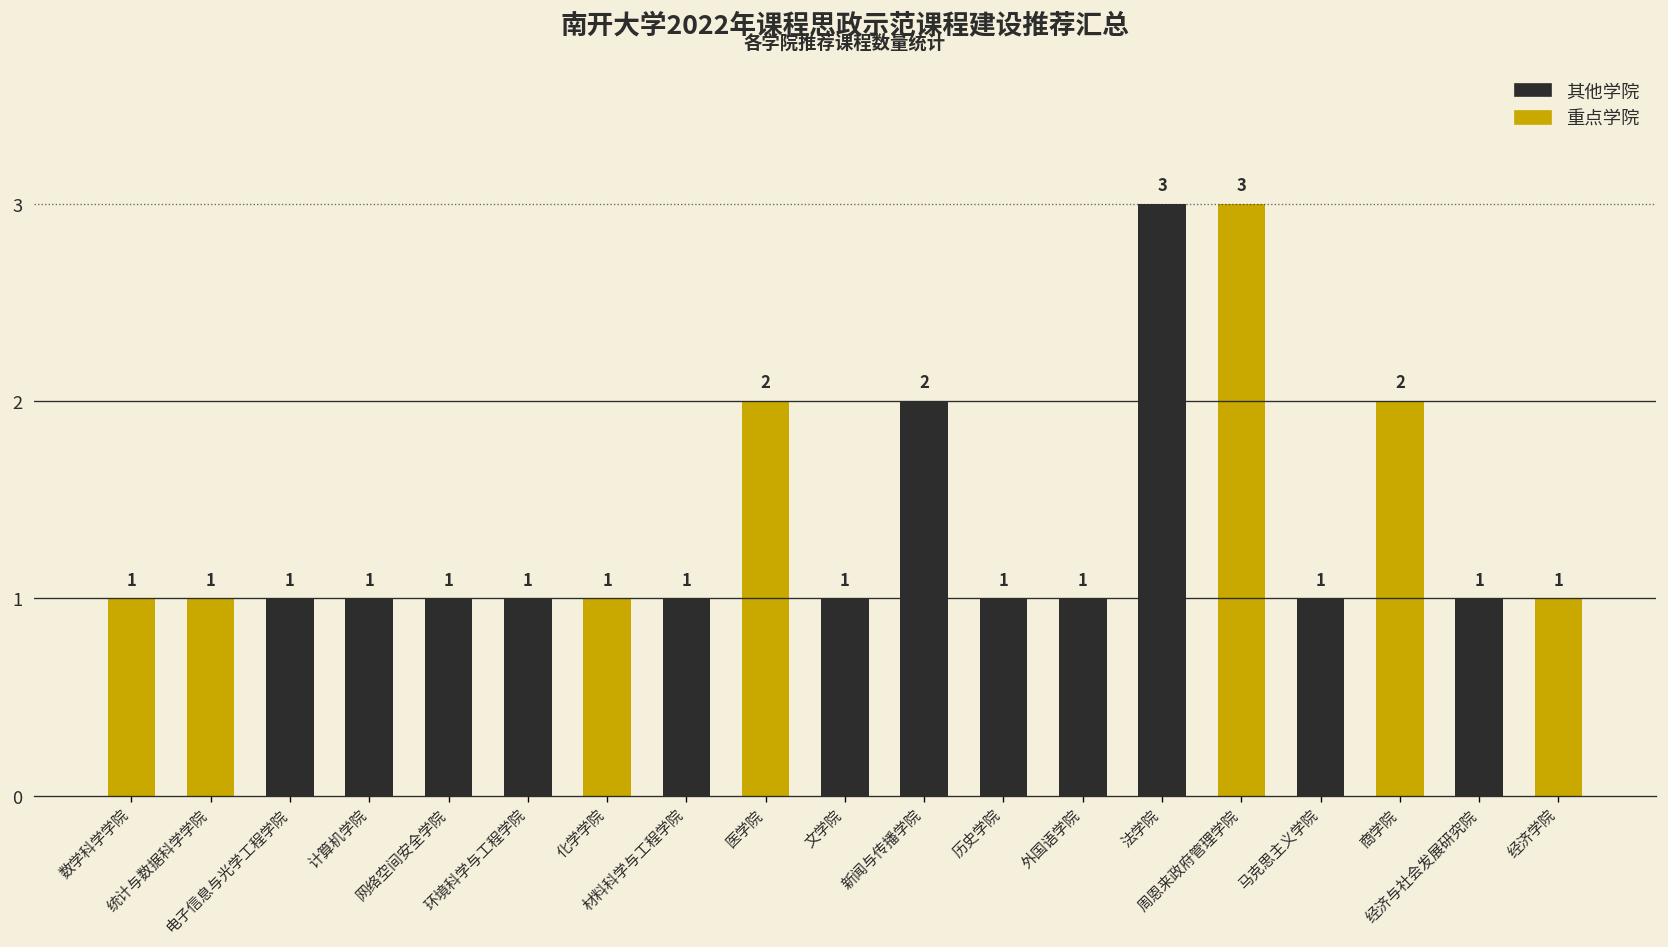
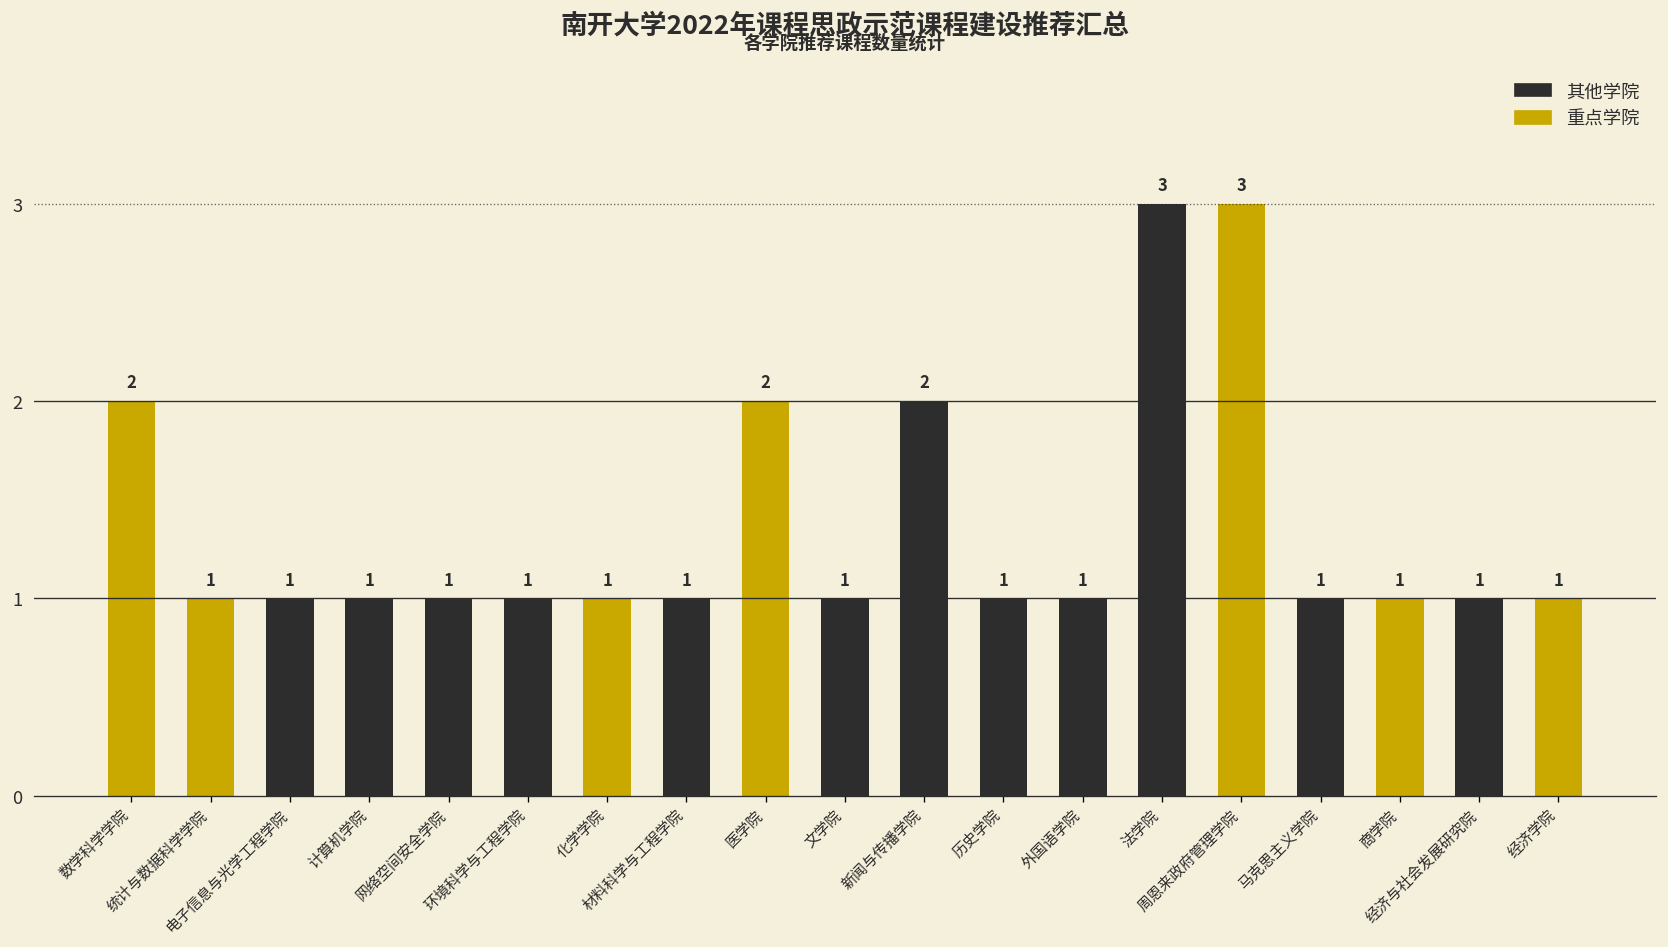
重点学院, 数学科学学院: 1 -> 2
重点学院, 商学院: 2 -> 1
